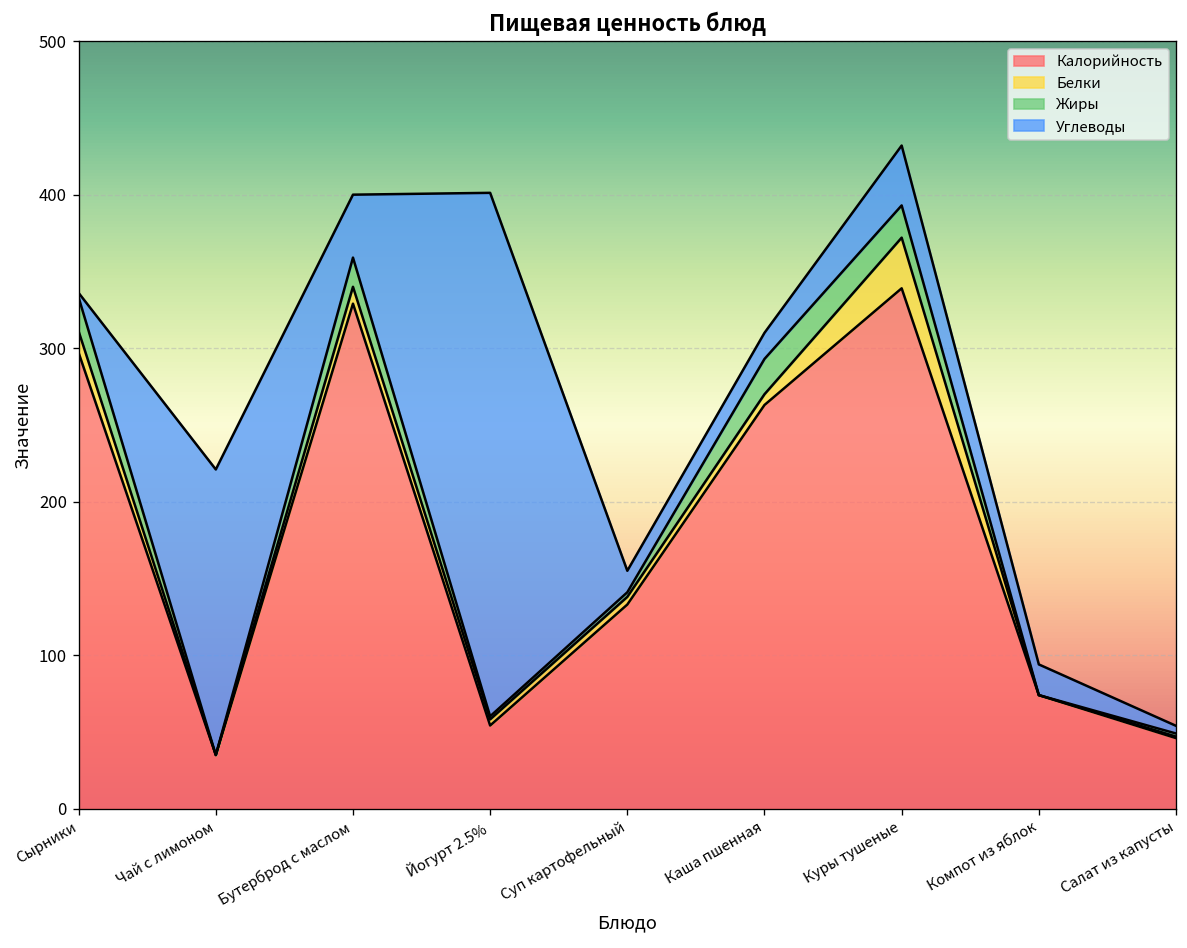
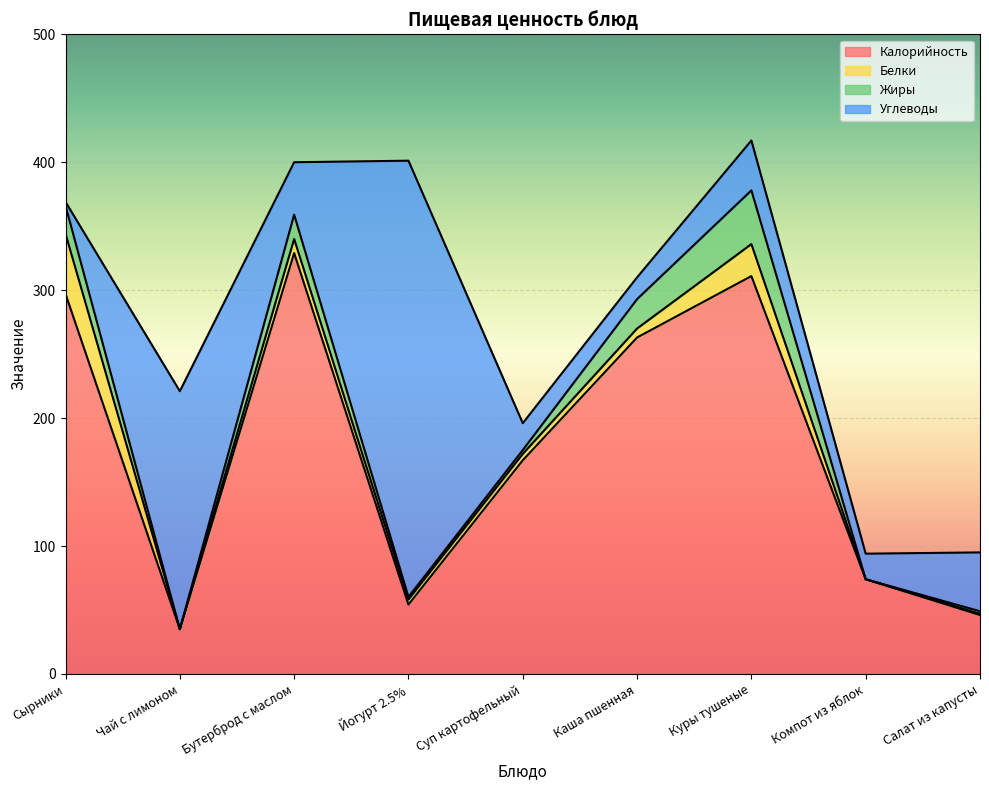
Белки, Сырники: 14 -> 47
Калорийность, Суп картофельный: 133 -> 167
Углеводы, Суп картофельный: 14 -> 21
Калорийность, Куры тушеные: 339 -> 311
Белки, Куры тушеные: 33 -> 25
Жиры, Куры тушеные: 21 -> 42
Углеводы, Салат из капусты: 5 -> 46
